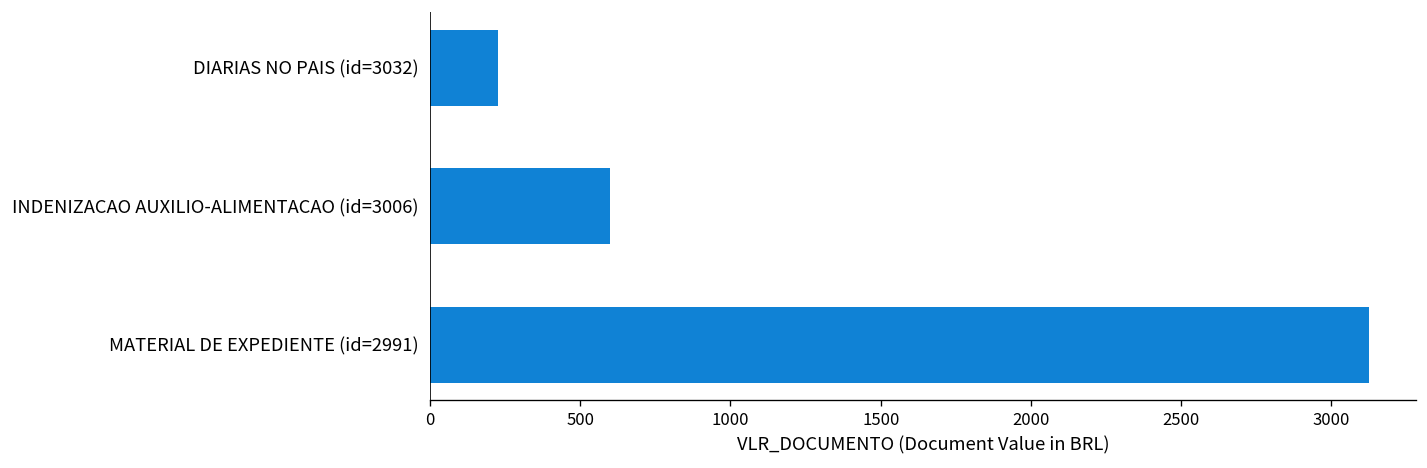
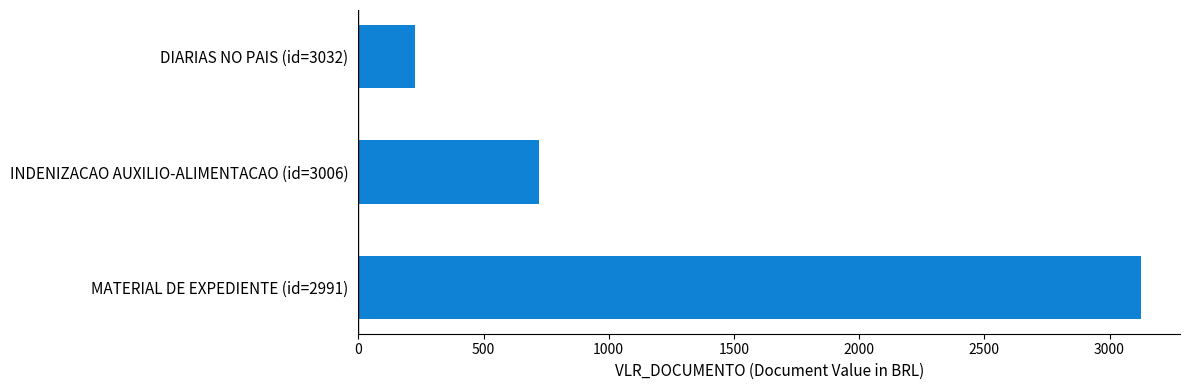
INDENIZACAO AUXILIO-ALIMENTACAO (id=3006): 600 -> 720
